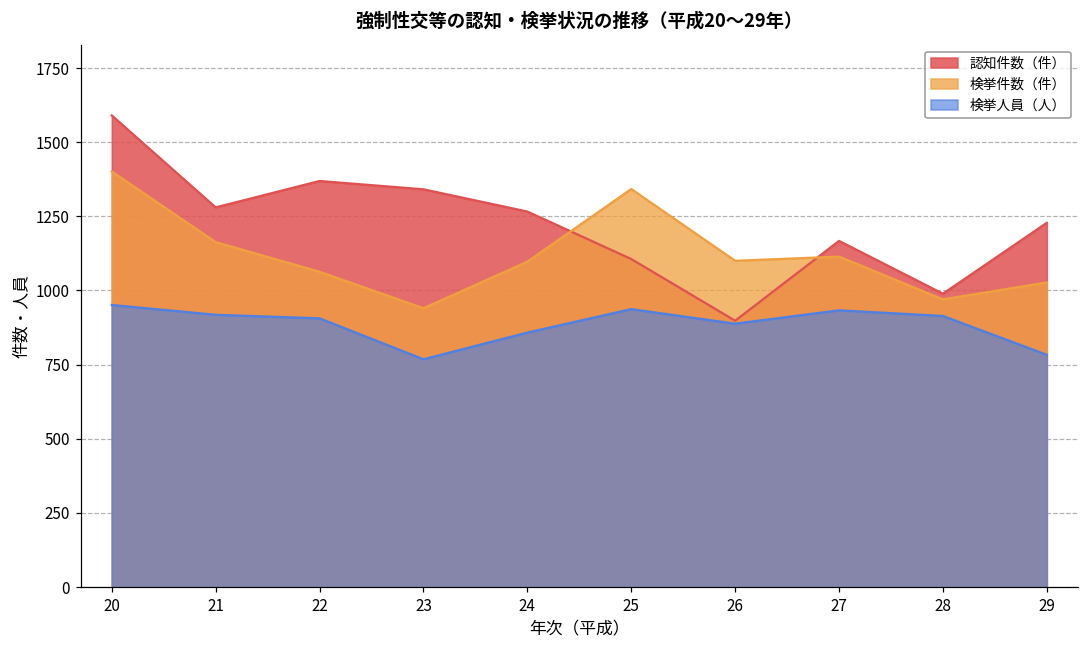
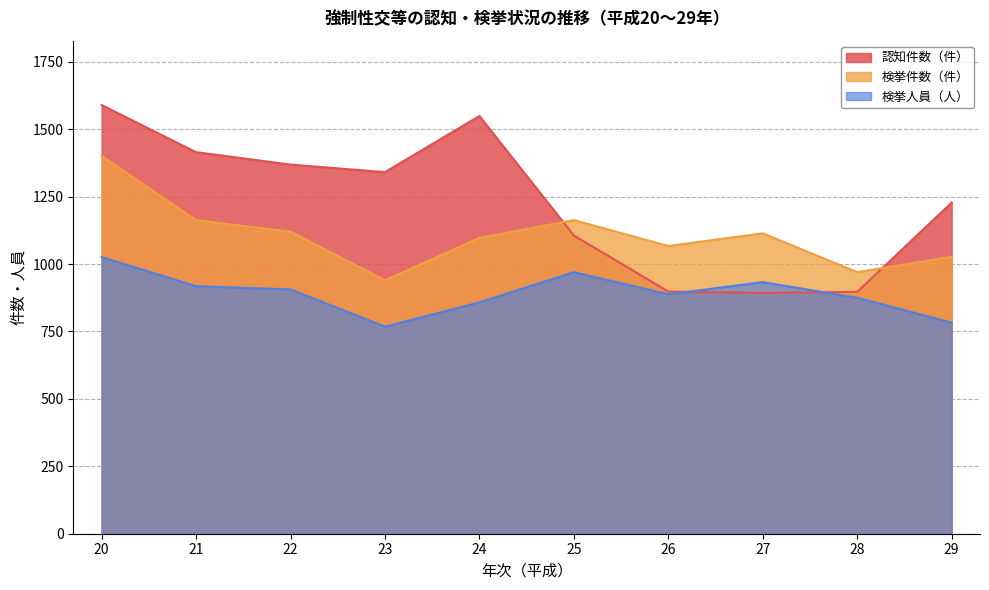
検挙人員（人）, 20: 950 -> 1030
認知件数（件）, 21: 1280 -> 1420
検挙件数（件）, 22: 1060 -> 1120
認知件数（件）, 24: 1270 -> 1550
検挙件数（件）, 25: 1340 -> 1160
検挙人員（人）, 25: 940 -> 970
検挙件数（件）, 26: 1100 -> 1070
認知件数（件）, 27: 1170 -> 890
認知件数（件）, 28: 990 -> 900
検挙人員（人）, 28: 910 -> 880
